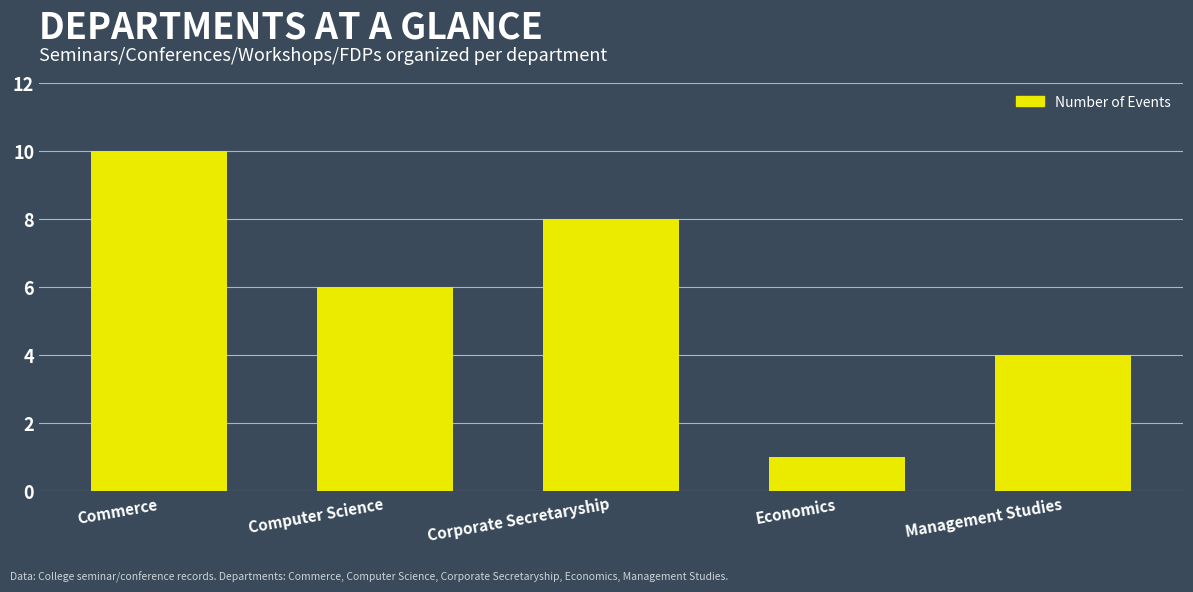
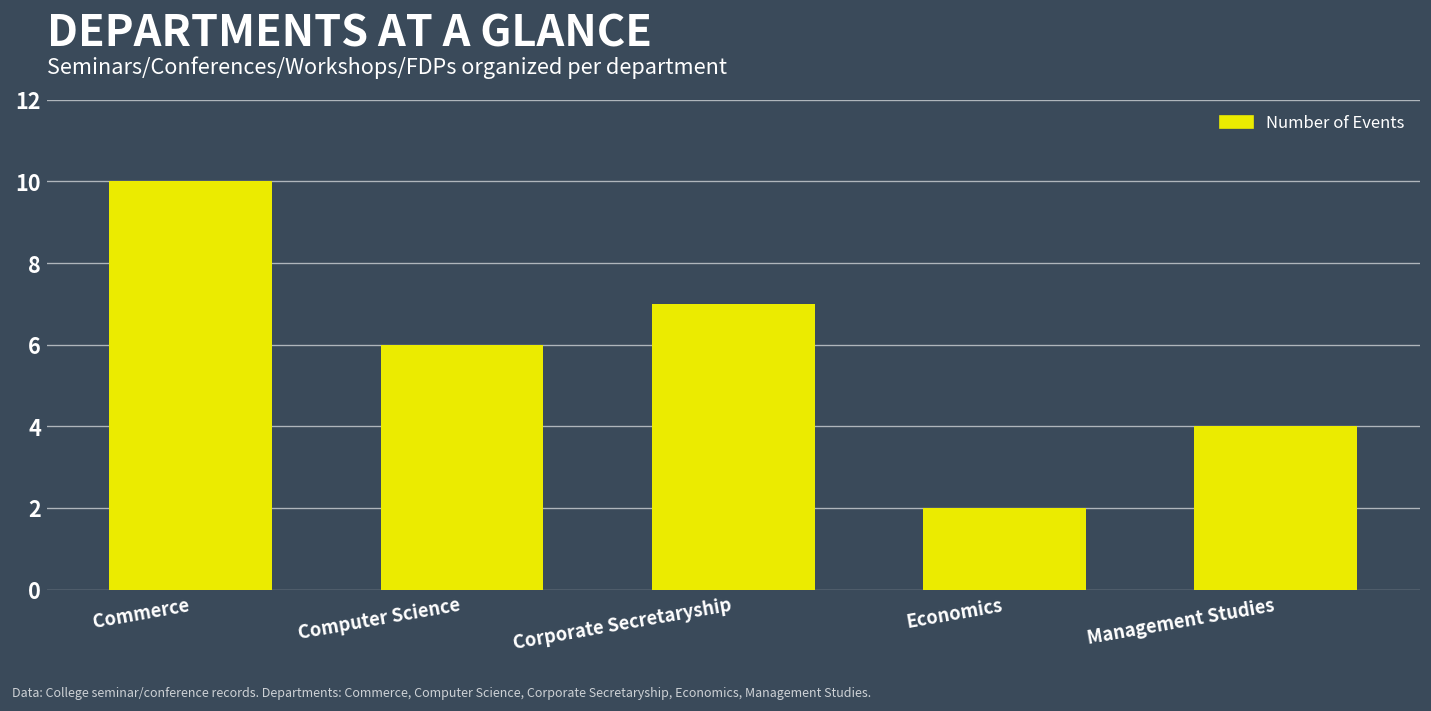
Corporate Secretaryship: 8 -> 7
Economics: 1 -> 2
